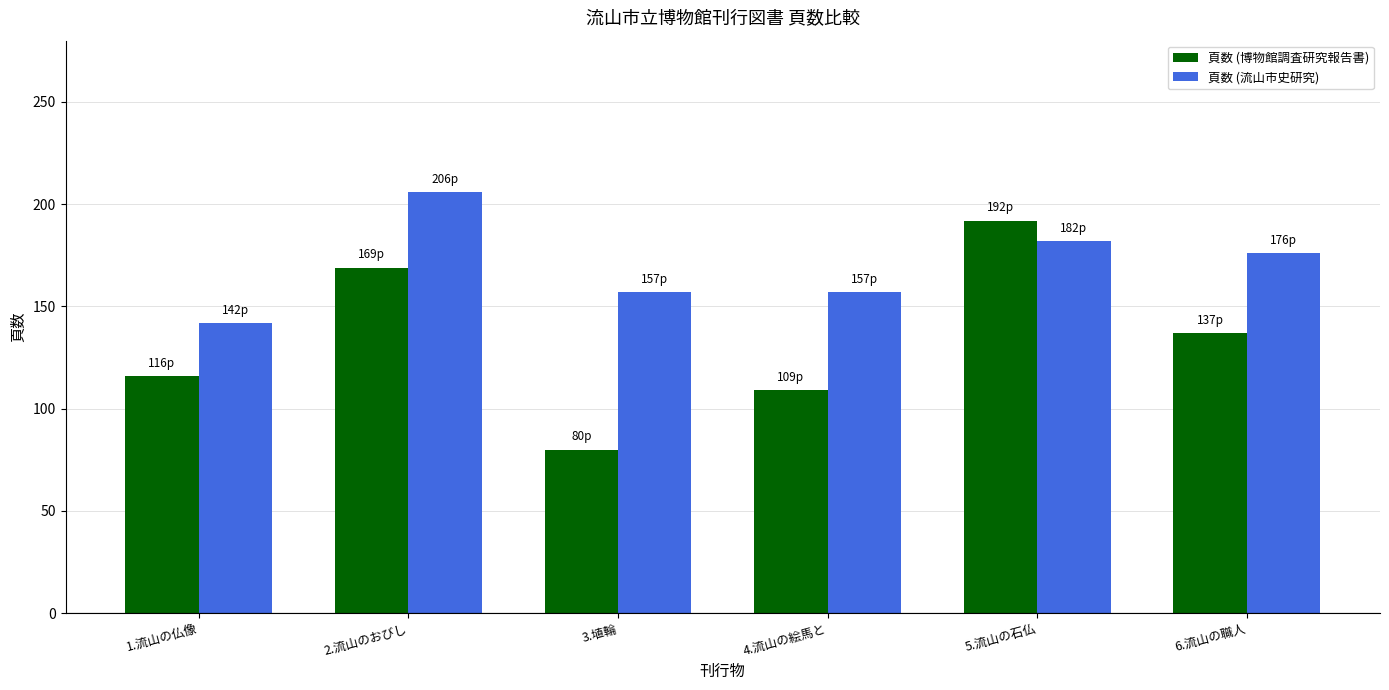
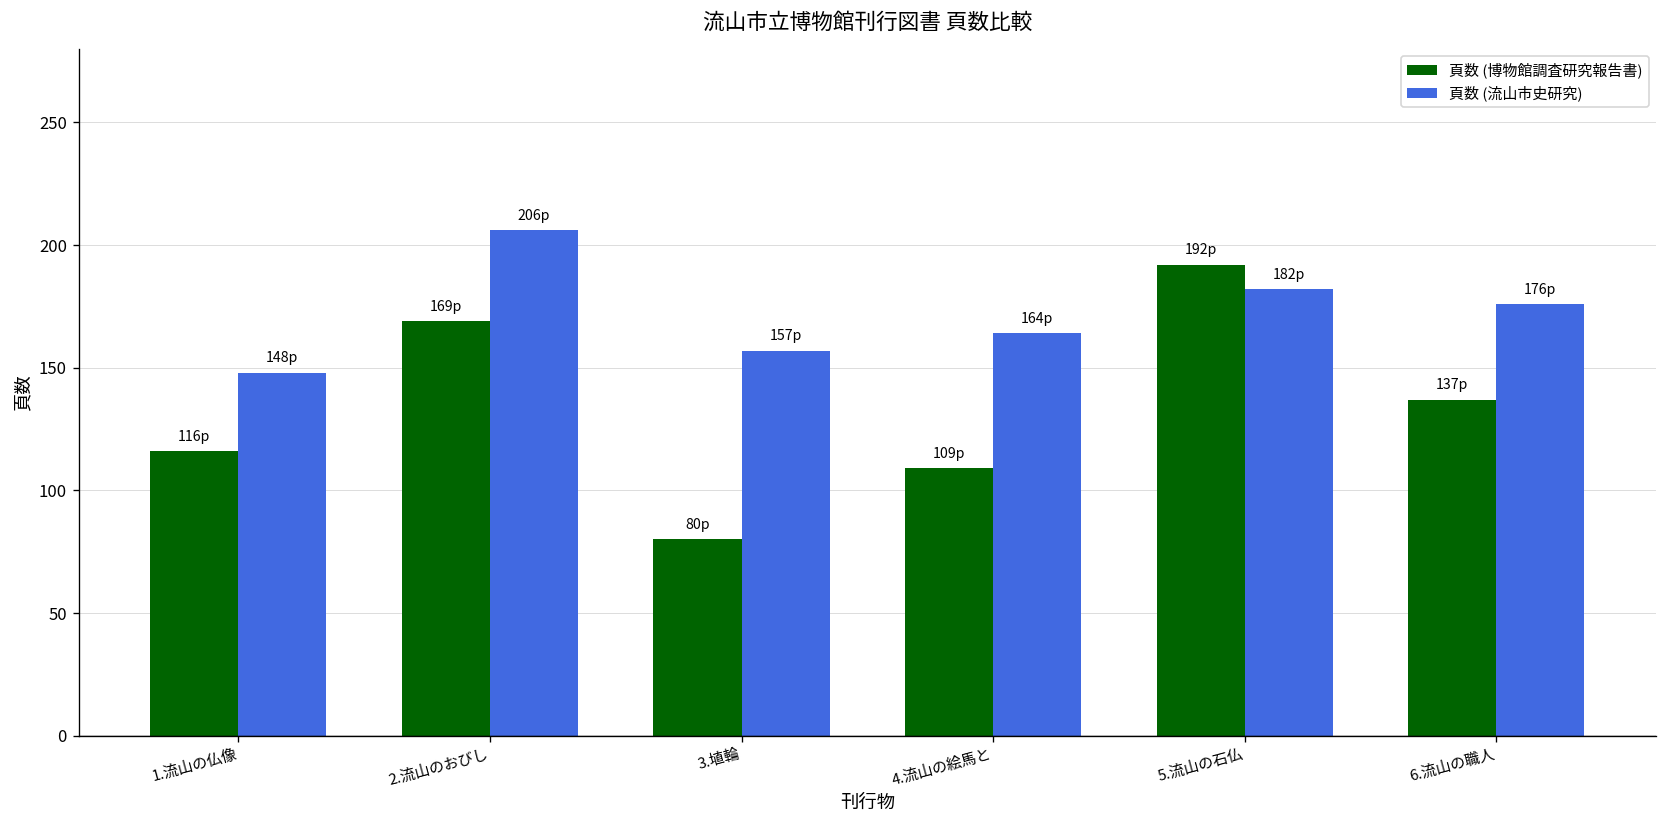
頁数 (流山市史研究), 1.流山の仏像: 142p -> 148p
頁数 (流山市史研究), 4.流山の絵馬と: 157p -> 164p
